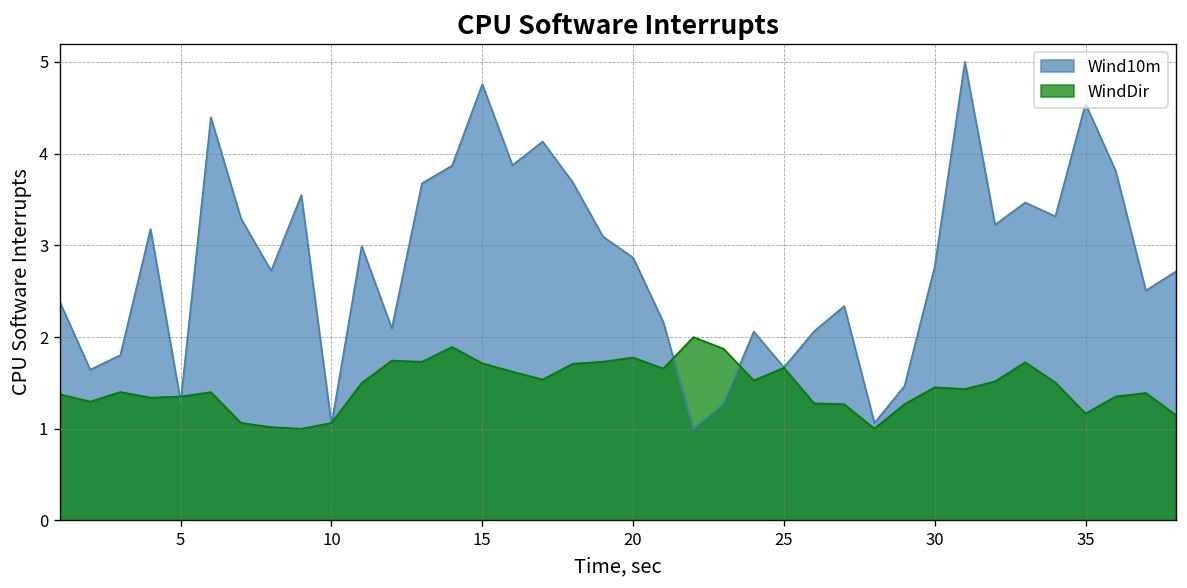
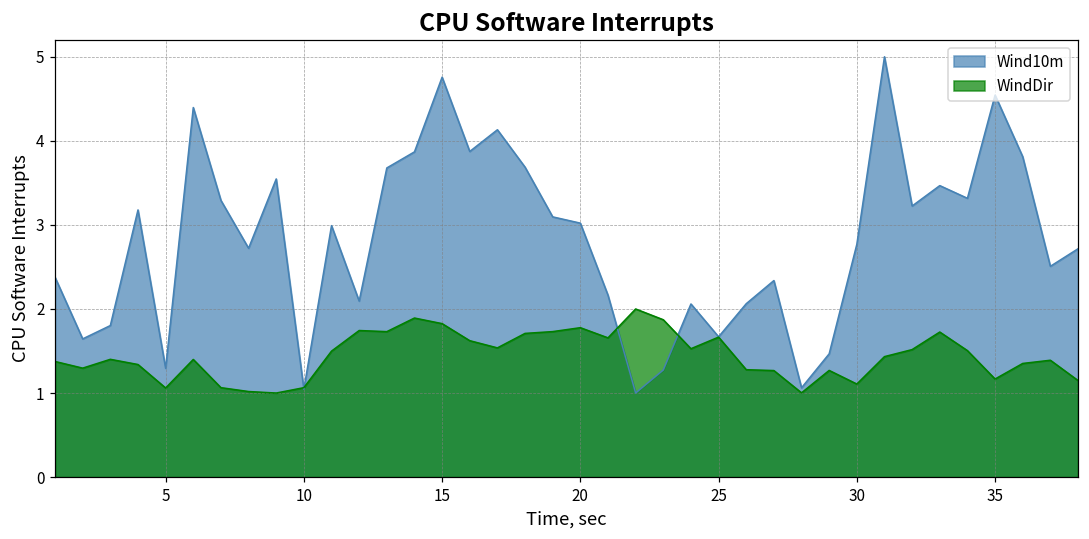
WindDir, 5: 1.4 -> 1.1
WindDir, 15: 1.7 -> 1.8
Wind10m, 20: 2.9 -> 3.0
WindDir, 30: 1.5 -> 1.1
